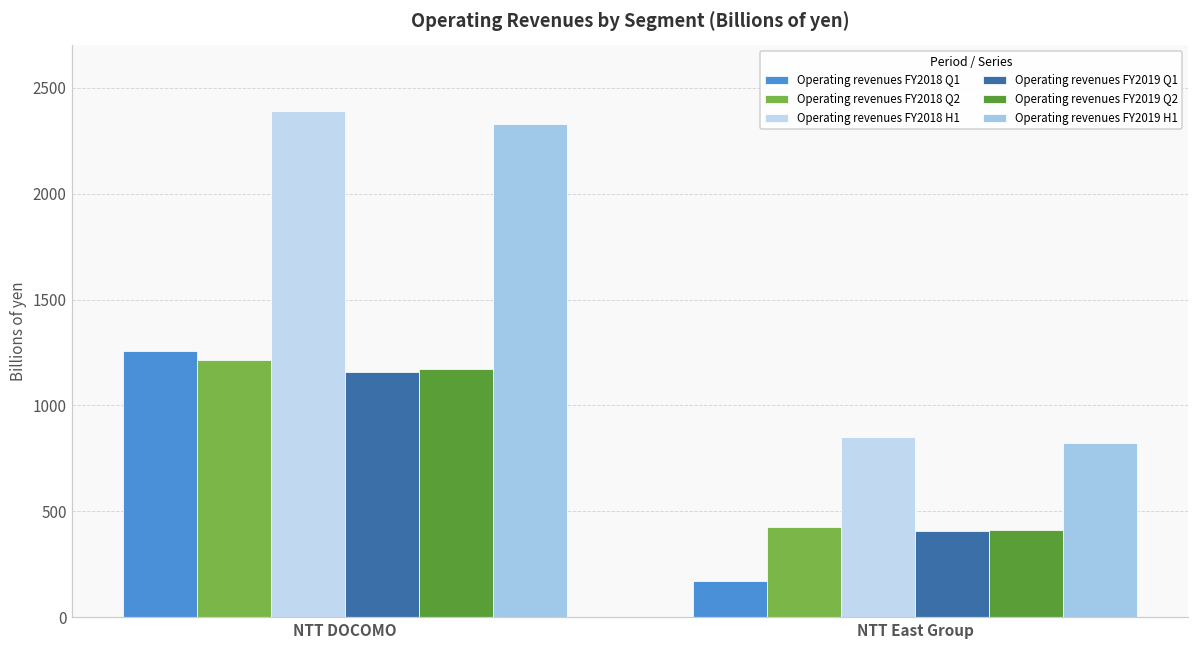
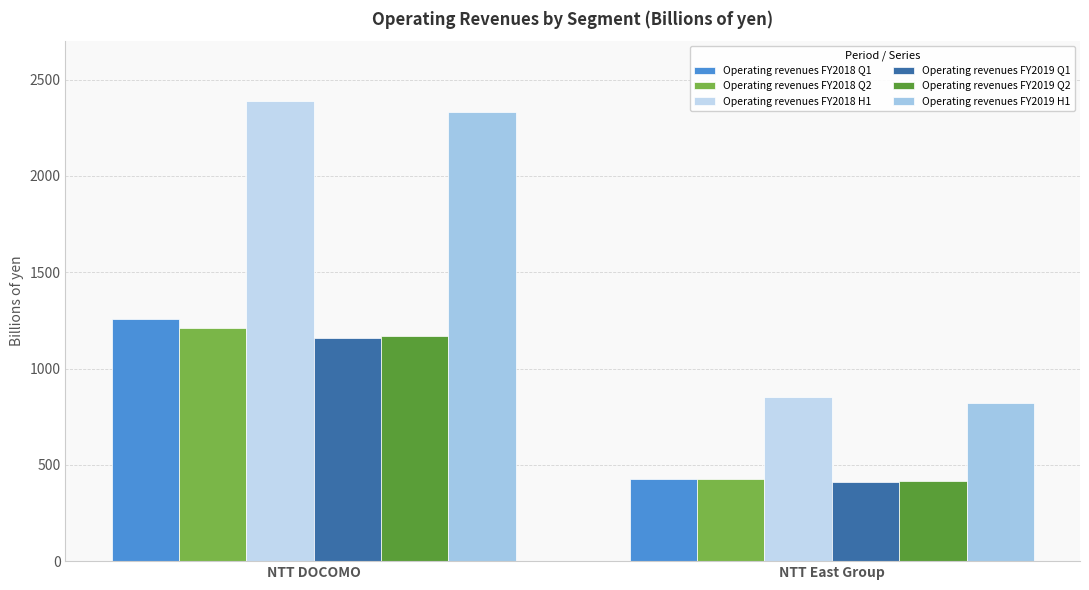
Operating revenues FY2018 Q1, NTT East Group: 170 -> 420
